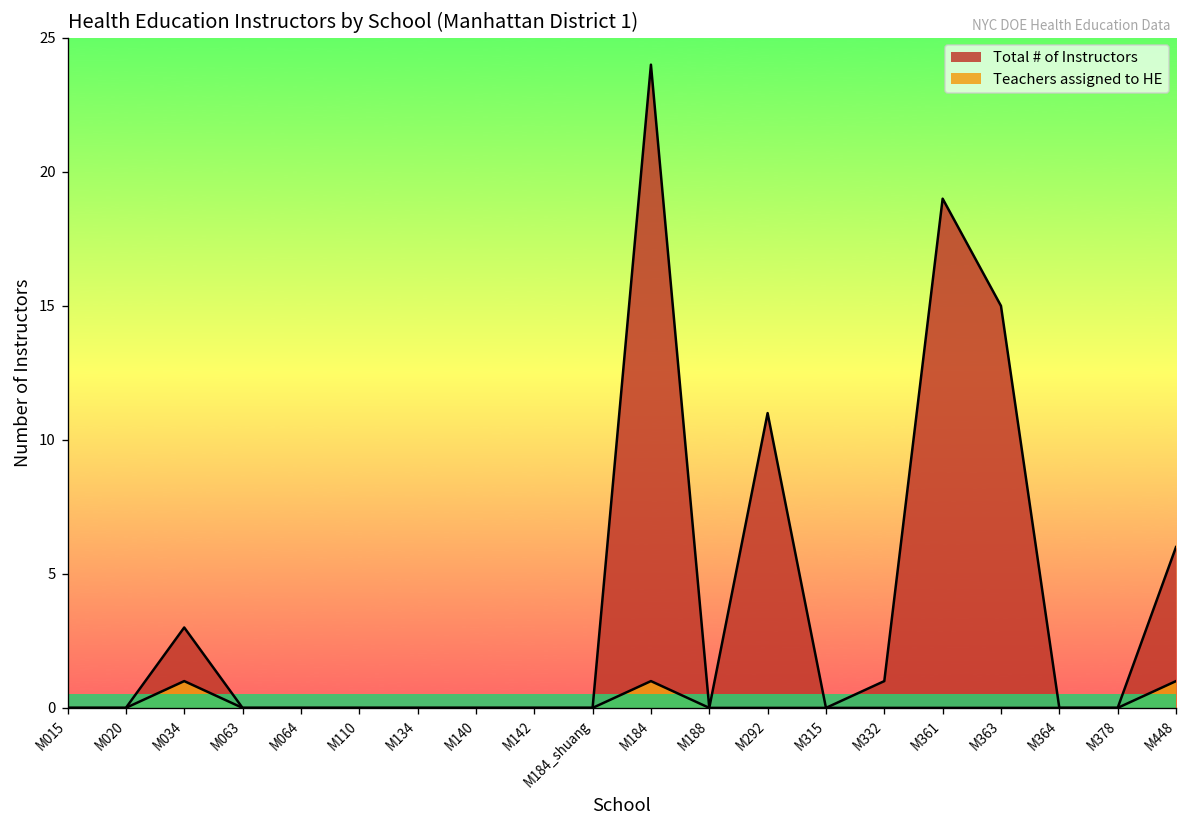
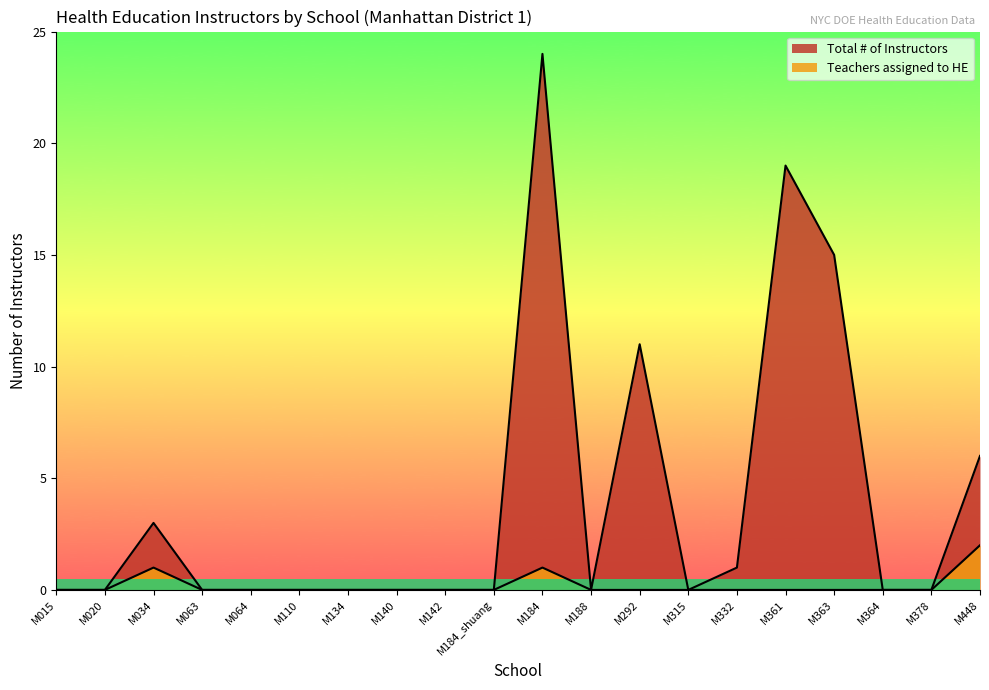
Teachers assigned to HE, M448: 1 -> 2
